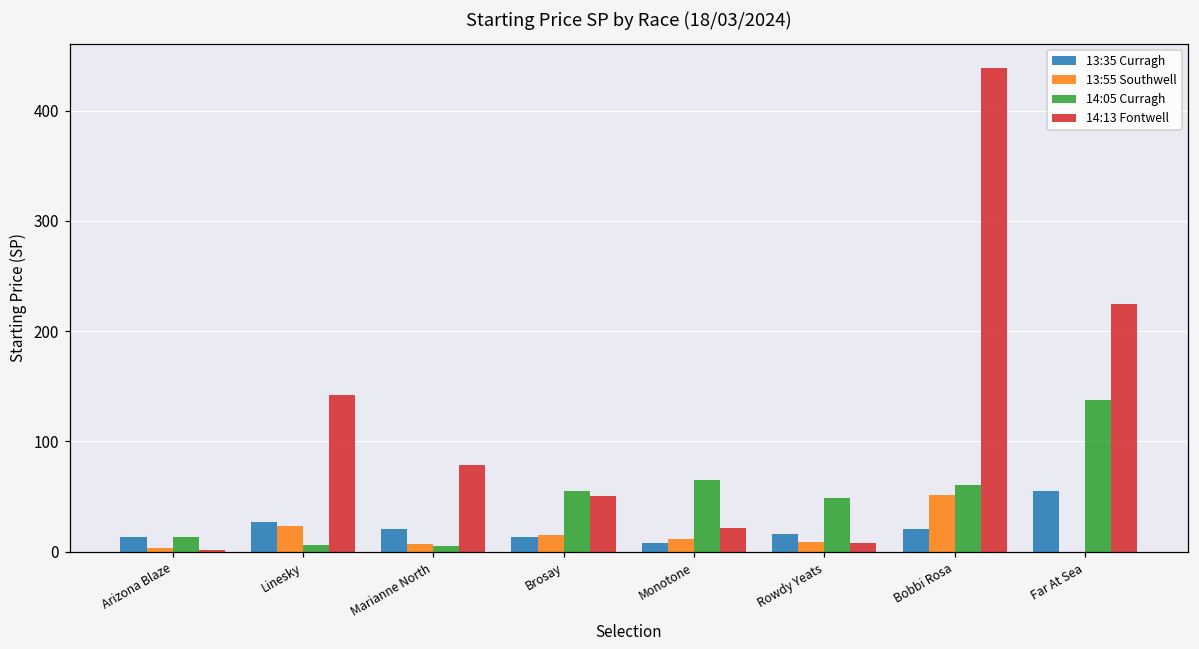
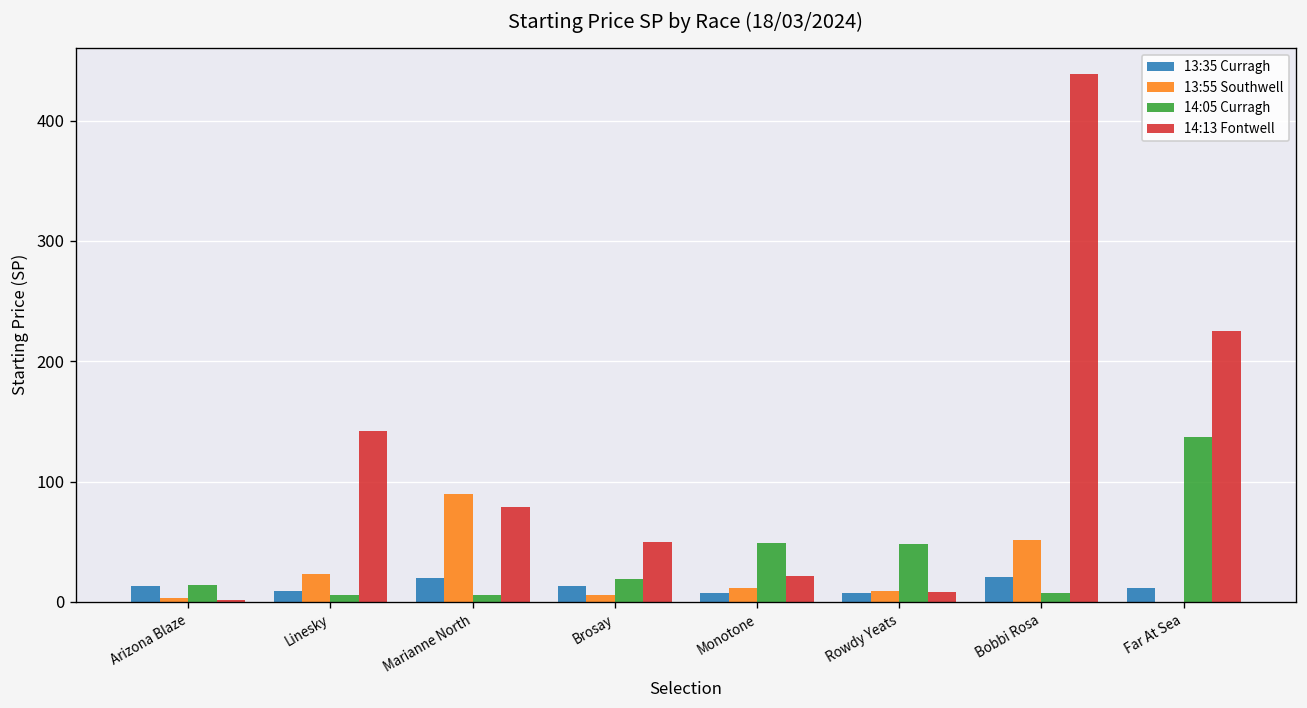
13:35 Curragh, Linesky: 27 -> 9
13:55 Southwell, Marianne North: 7 -> 89
13:55 Southwell, Brosay: 15 -> 6
14:05 Curragh, Brosay: 55 -> 19
14:05 Curragh, Monotone: 65 -> 49
13:35 Curragh, Rowdy Yeats: 16 -> 8
14:05 Curragh, Bobbi Rosa: 61 -> 8
13:35 Curragh, Far At Sea: 55 -> 12
